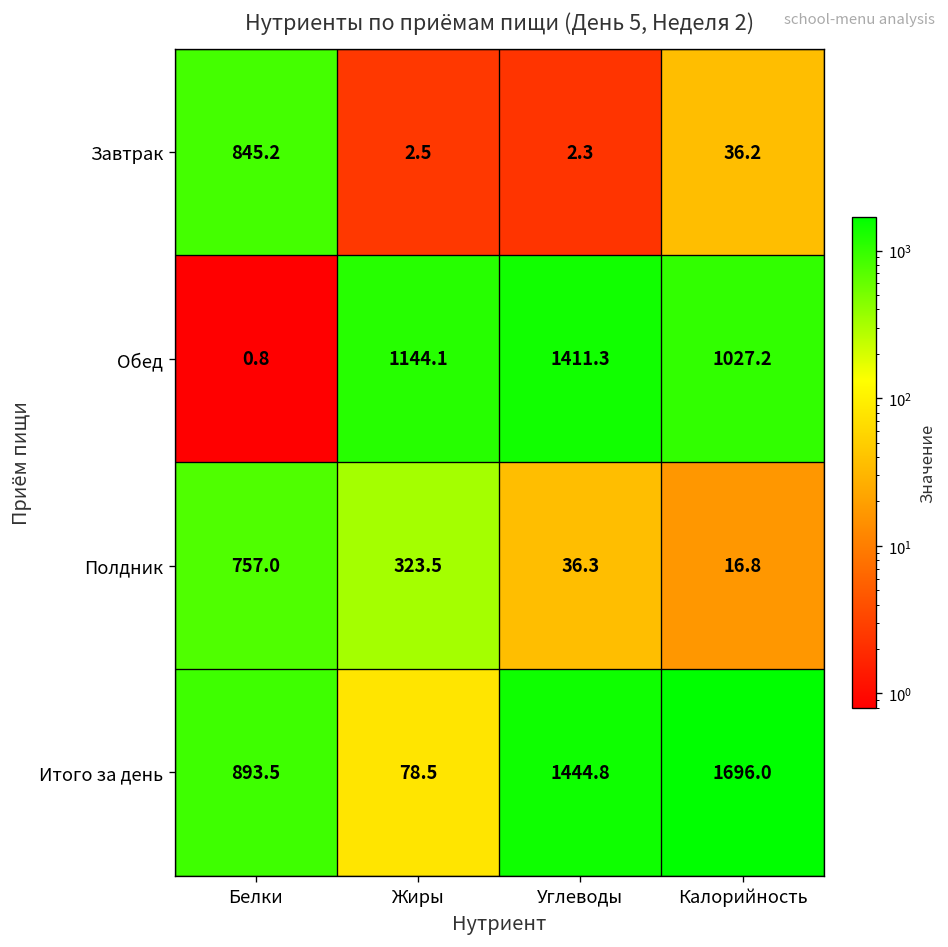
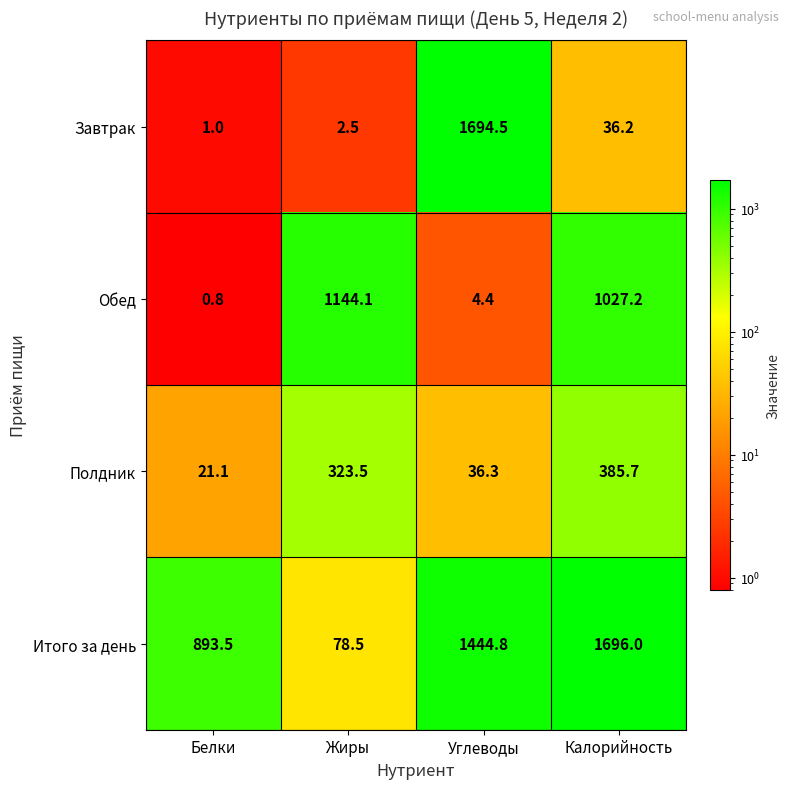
Завтрак, Белки: 845.2 -> 1.0
Завтрак, Углеводы: 2.3 -> 1694.5
Обед, Углеводы: 1411.3 -> 4.4
Полдник, Белки: 757.0 -> 21.1
Полдник, Калорийность: 16.8 -> 385.7
